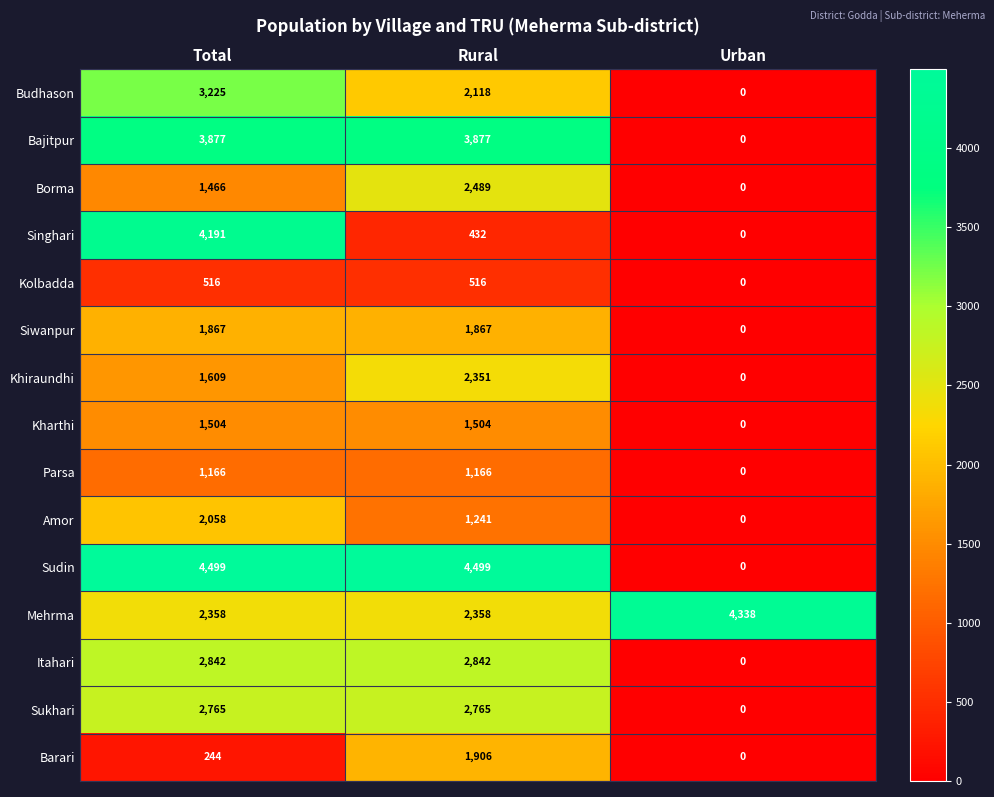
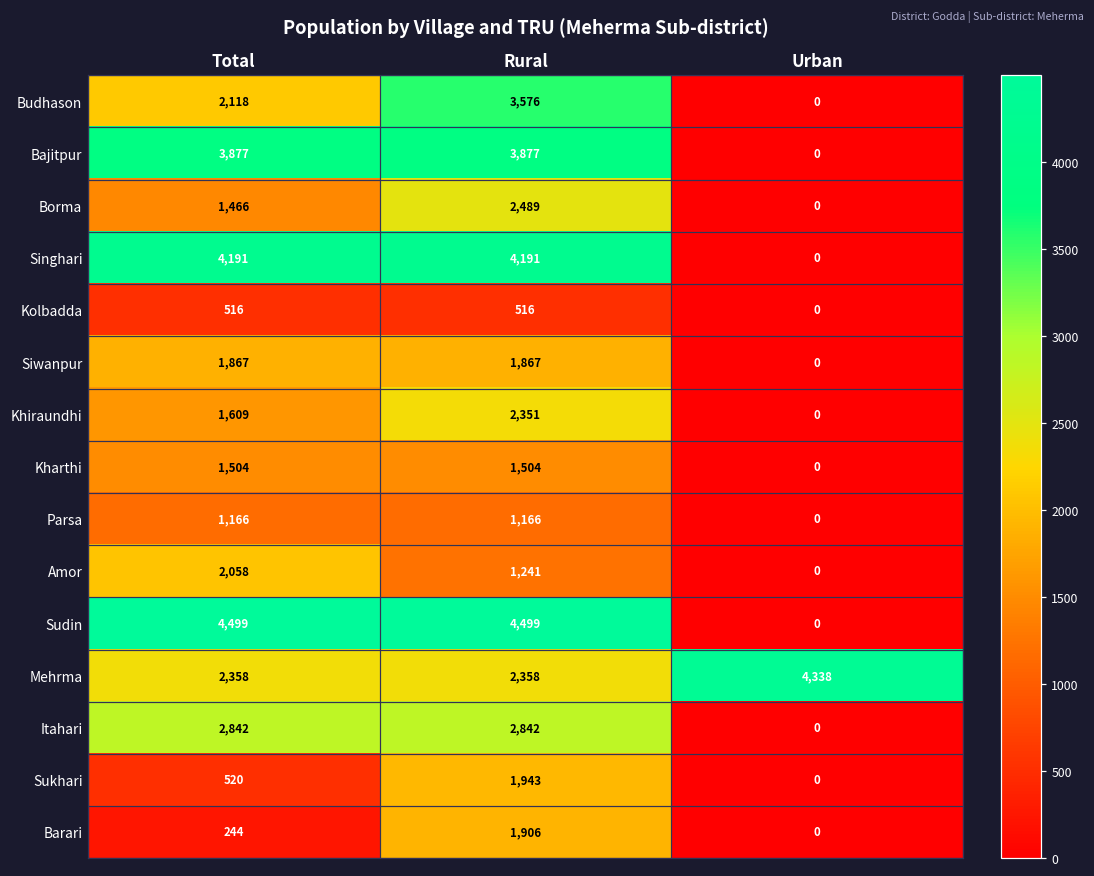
Budhason, Total: 3,225 -> 2,118
Budhason, Rural: 2,118 -> 3,576
Singhari, Rural: 432 -> 4,191
Sukhari, Total: 2,765 -> 520
Sukhari, Rural: 2,765 -> 1,943
